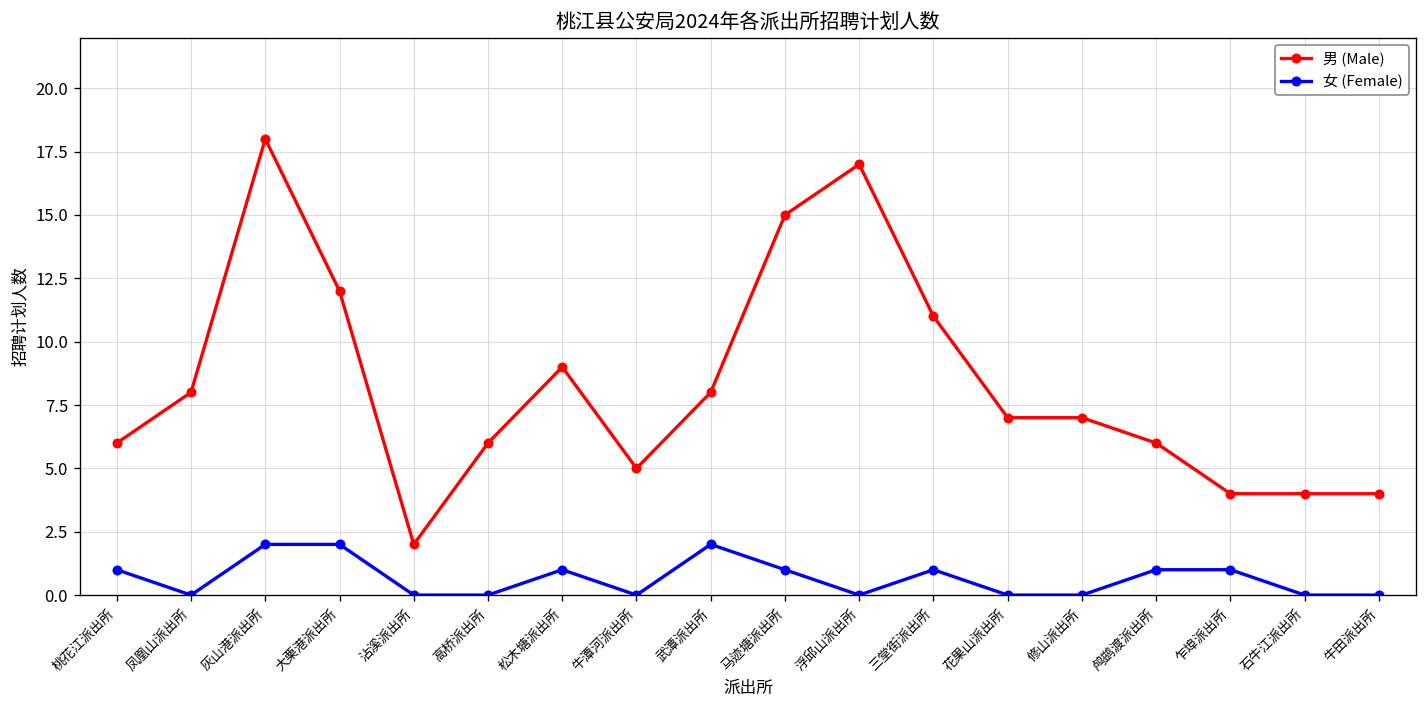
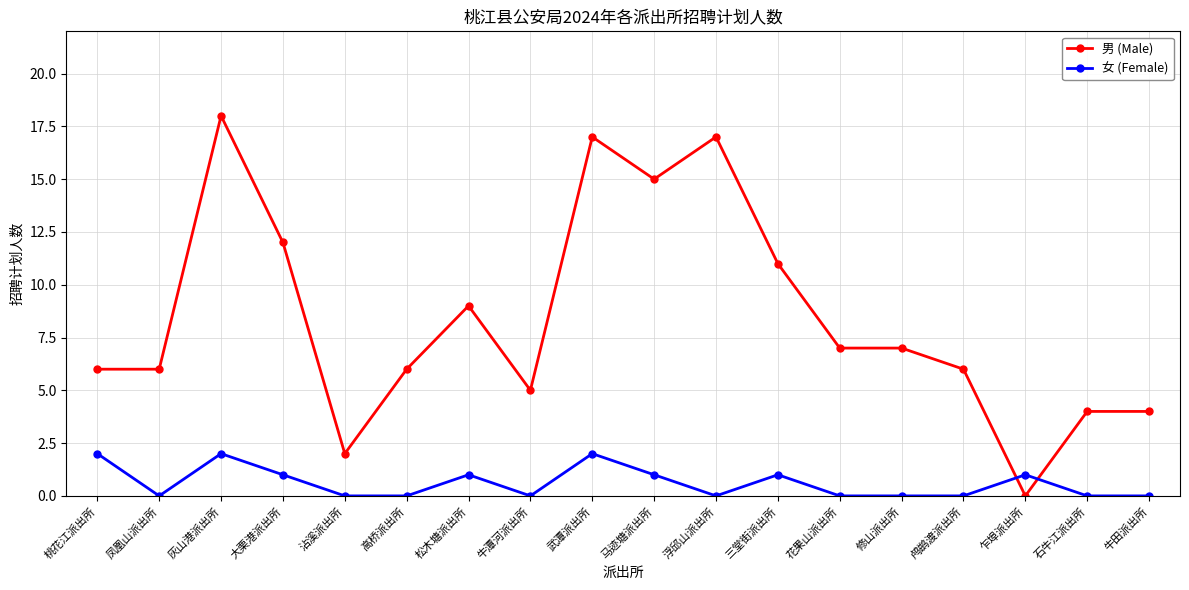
女 (Female), 桃花江派出所: 1 -> 2
男 (Male), 凤凰山派出所: 8 -> 6
女 (Female), 大栗港派出所: 2 -> 1
男 (Male), 武潭派出所: 8 -> 17
女 (Female), 鸬鹚渡派出所: 1 -> 0
男 (Male), 乍埠派出所: 4 -> 0
